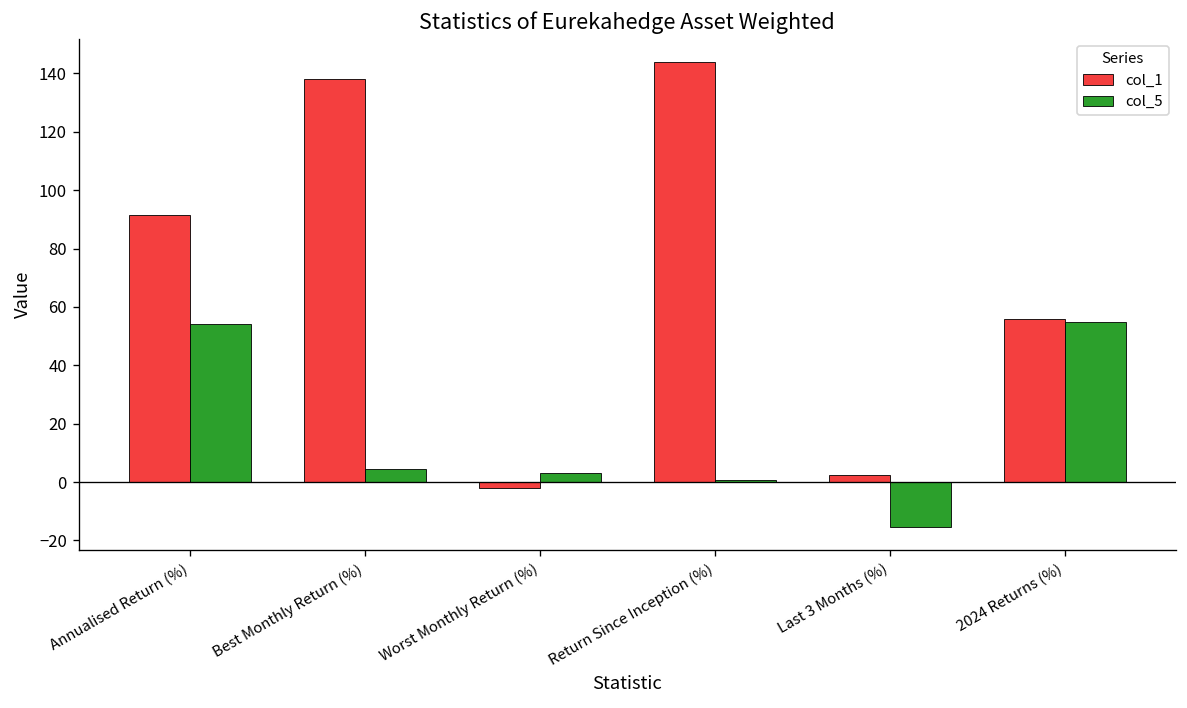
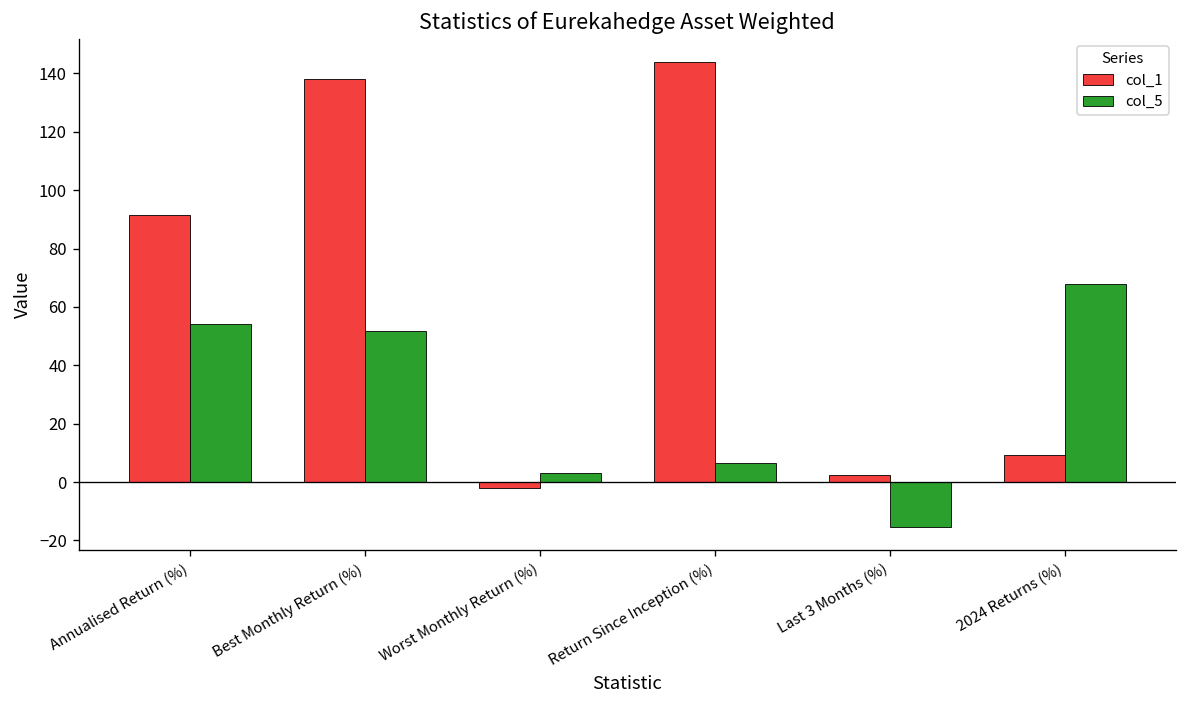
col_5, Best Monthly Return (%): 4 -> 52
col_5, Return Since Inception (%): 1 -> 6
col_1, 2024 Returns (%): 56 -> 9
col_5, 2024 Returns (%): 55 -> 68
